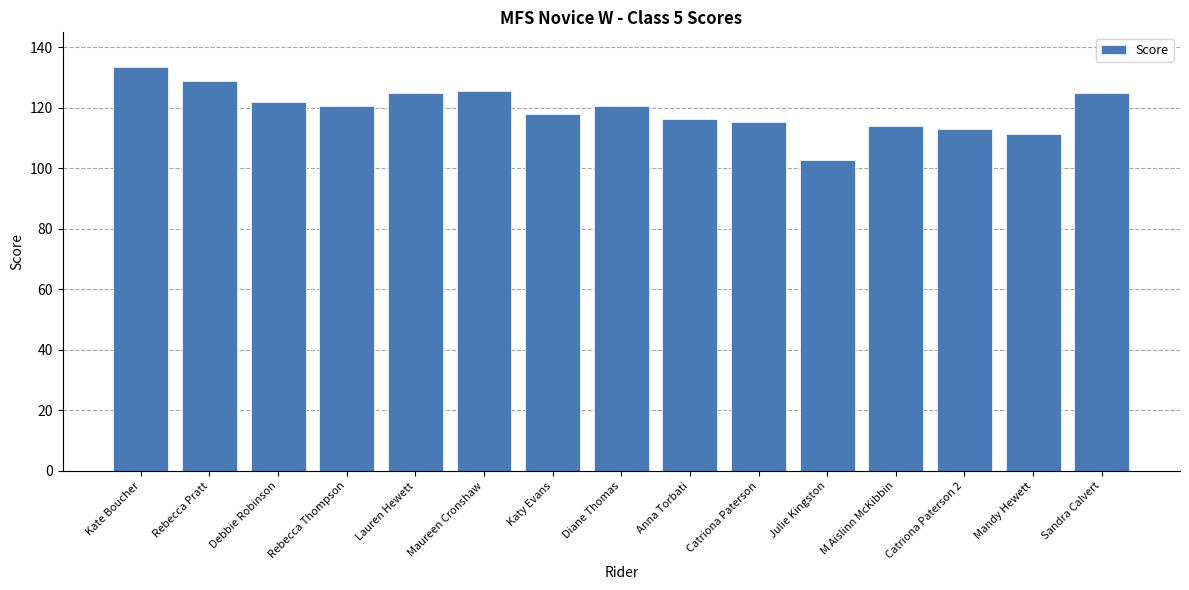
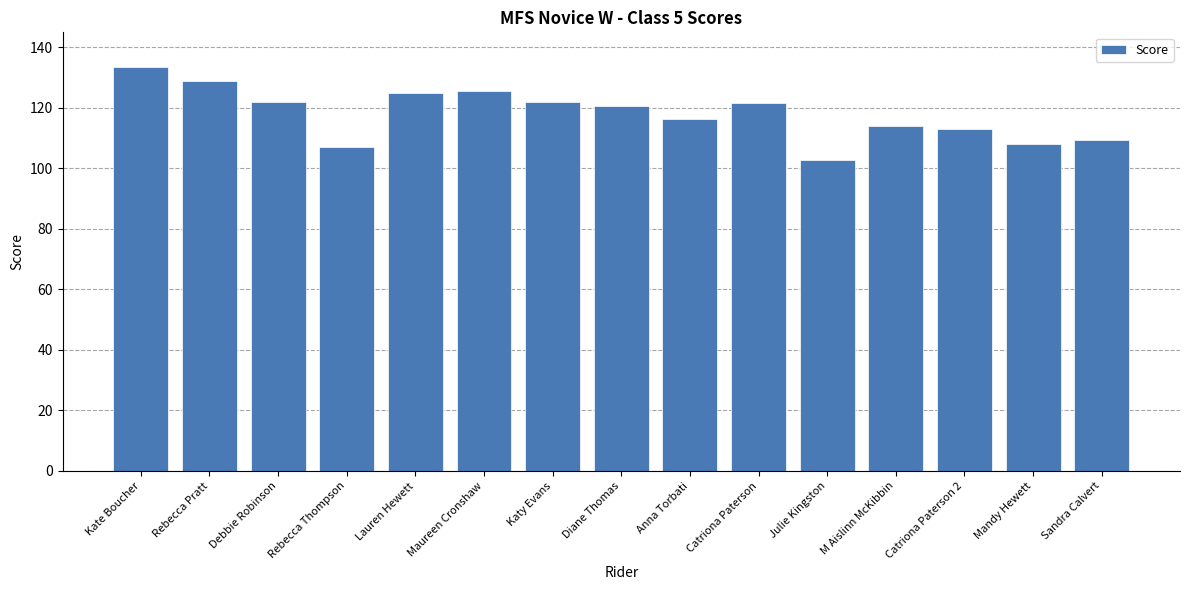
Rebecca Thompson: 121 -> 107
Katy Evans: 118 -> 122
Catriona Paterson: 116 -> 122
Mandy Hewett: 112 -> 108
Sandra Calvert: 125 -> 110
